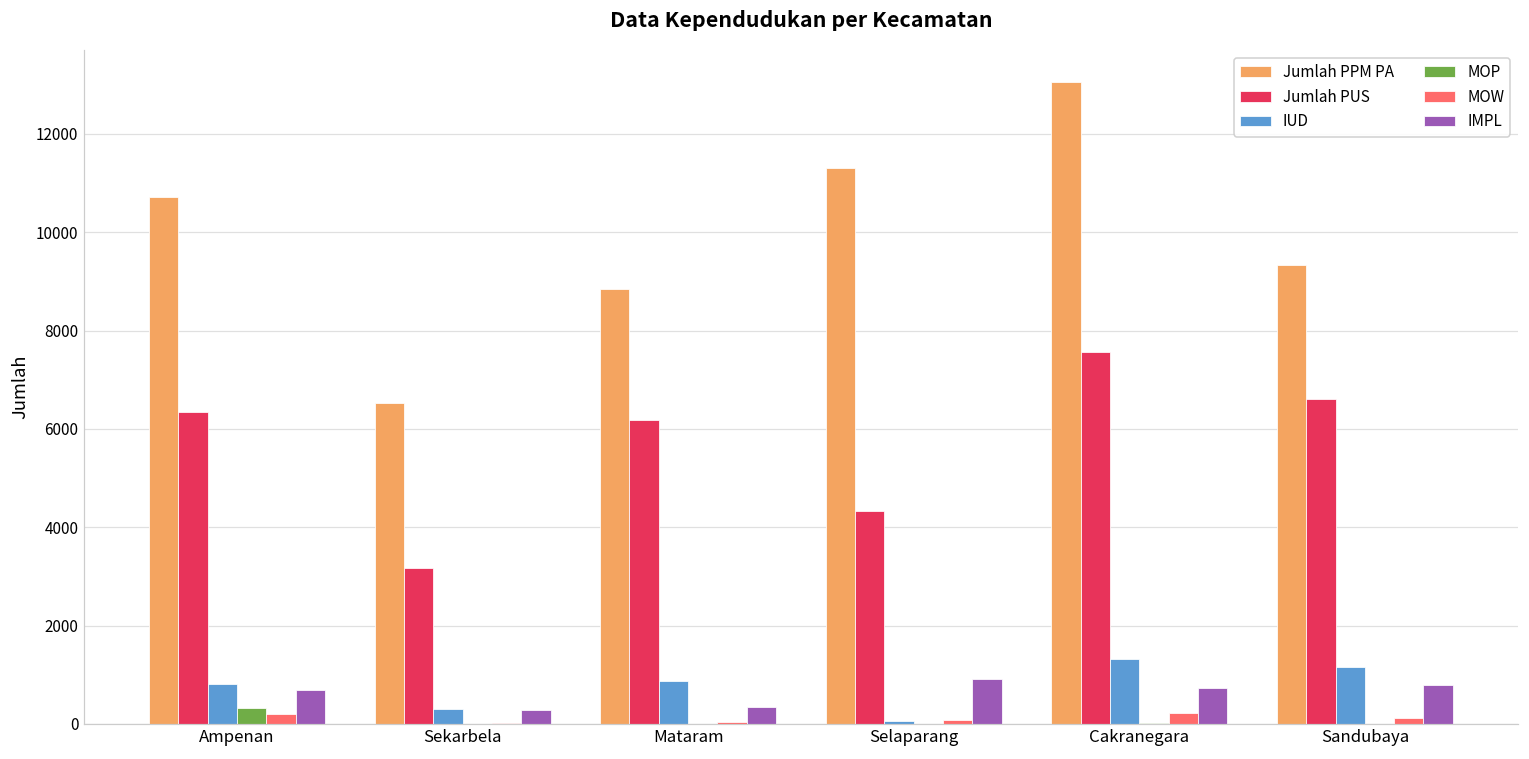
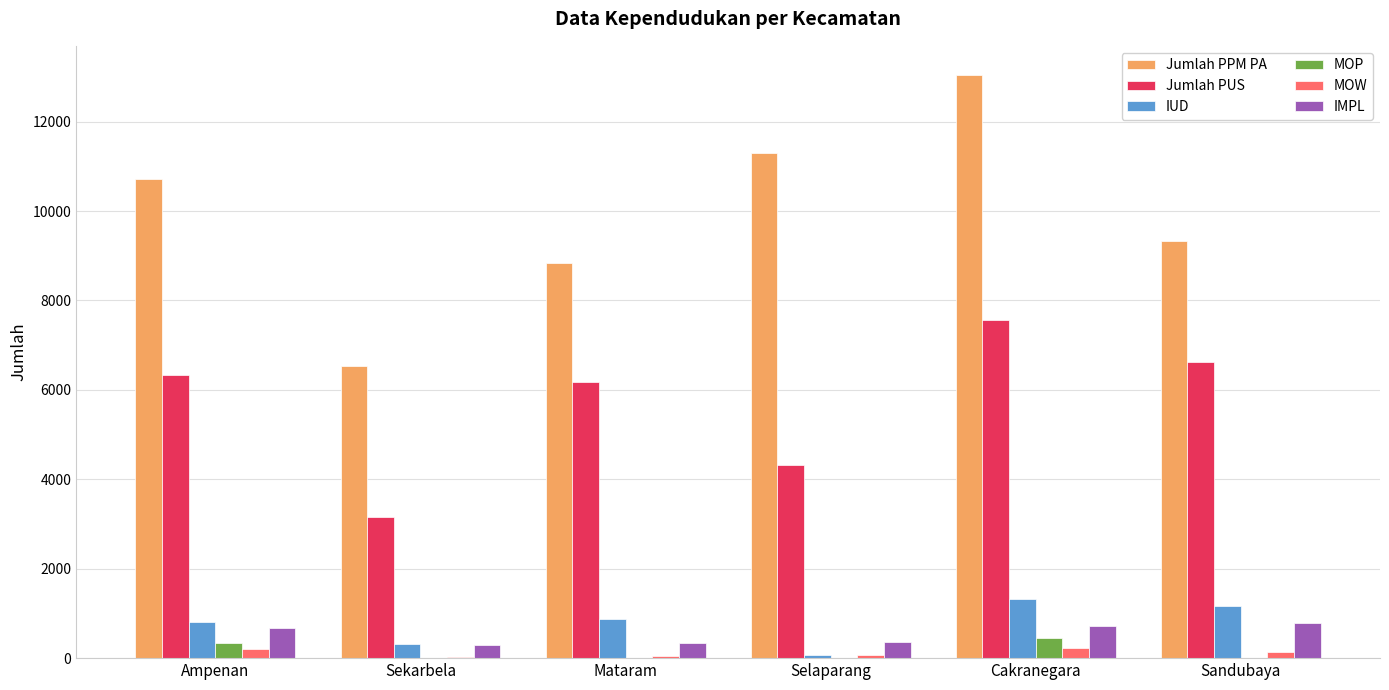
IMPL, Selaparang: 900 -> 400
MOP, Cakranegara: 0 -> 400
